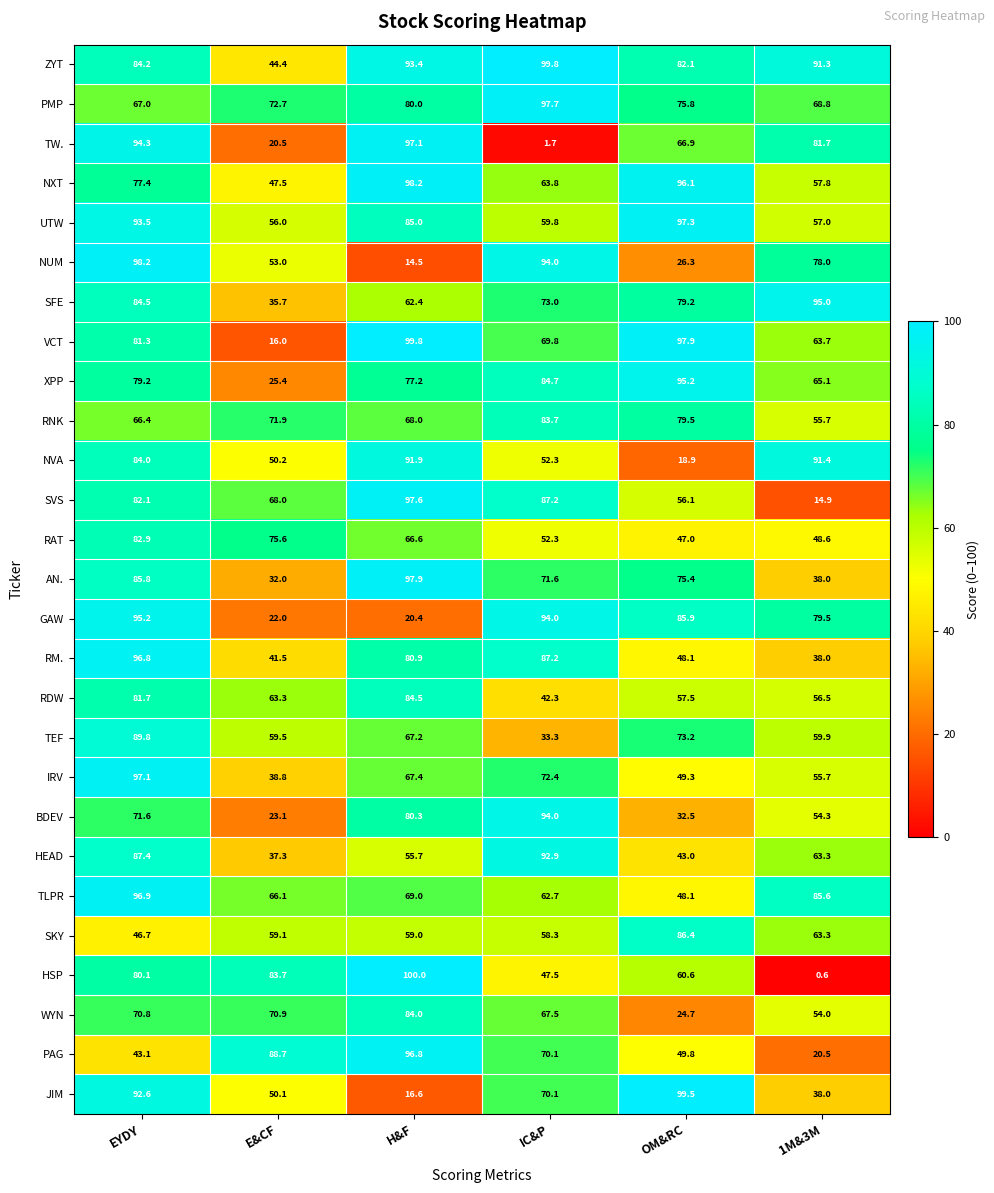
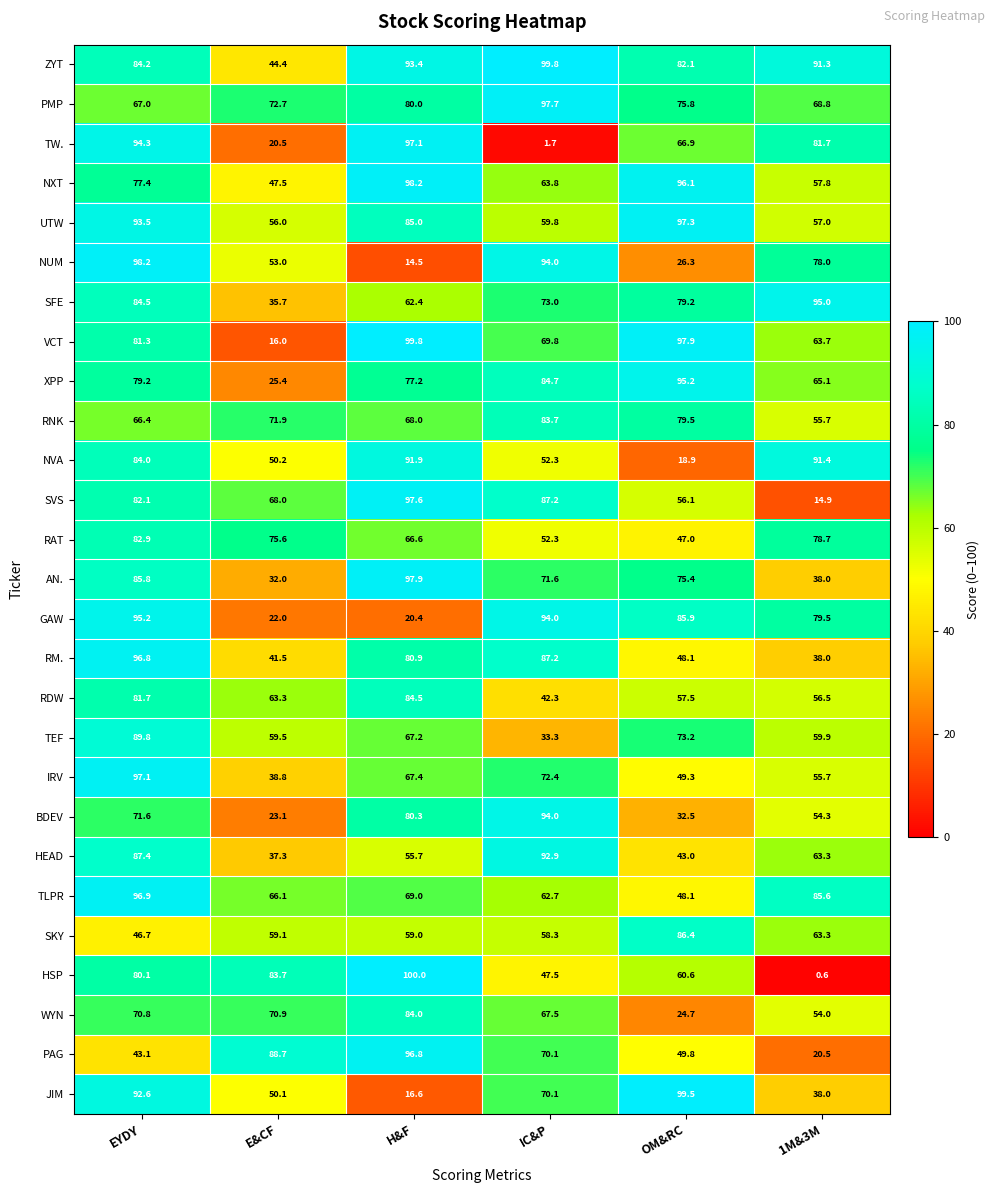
RAT, 1M&3M: 48.6 -> 78.7
